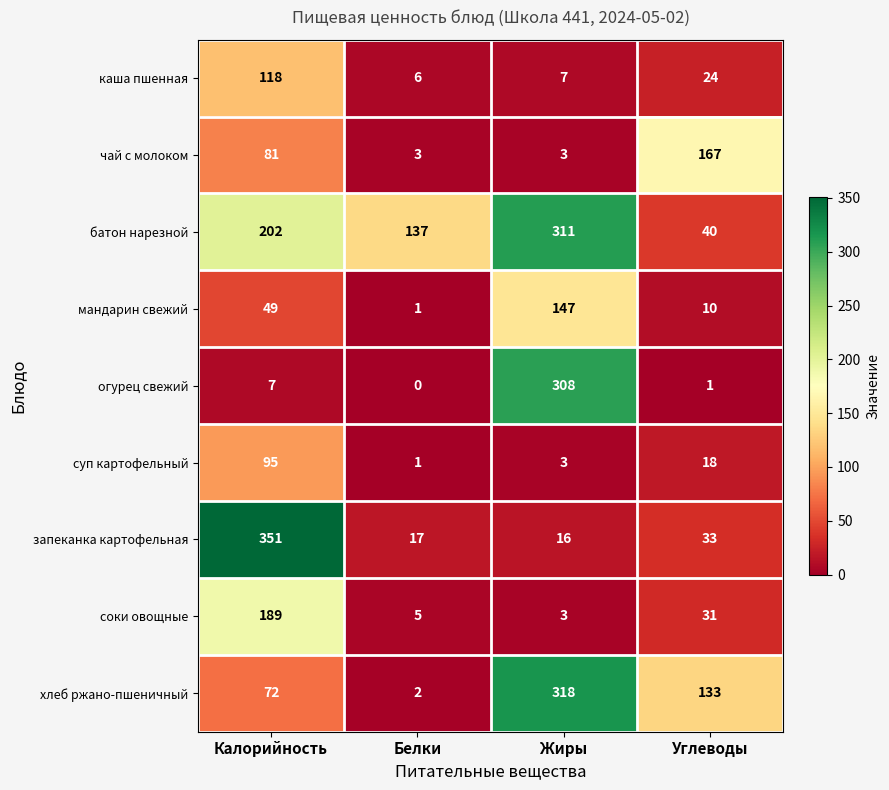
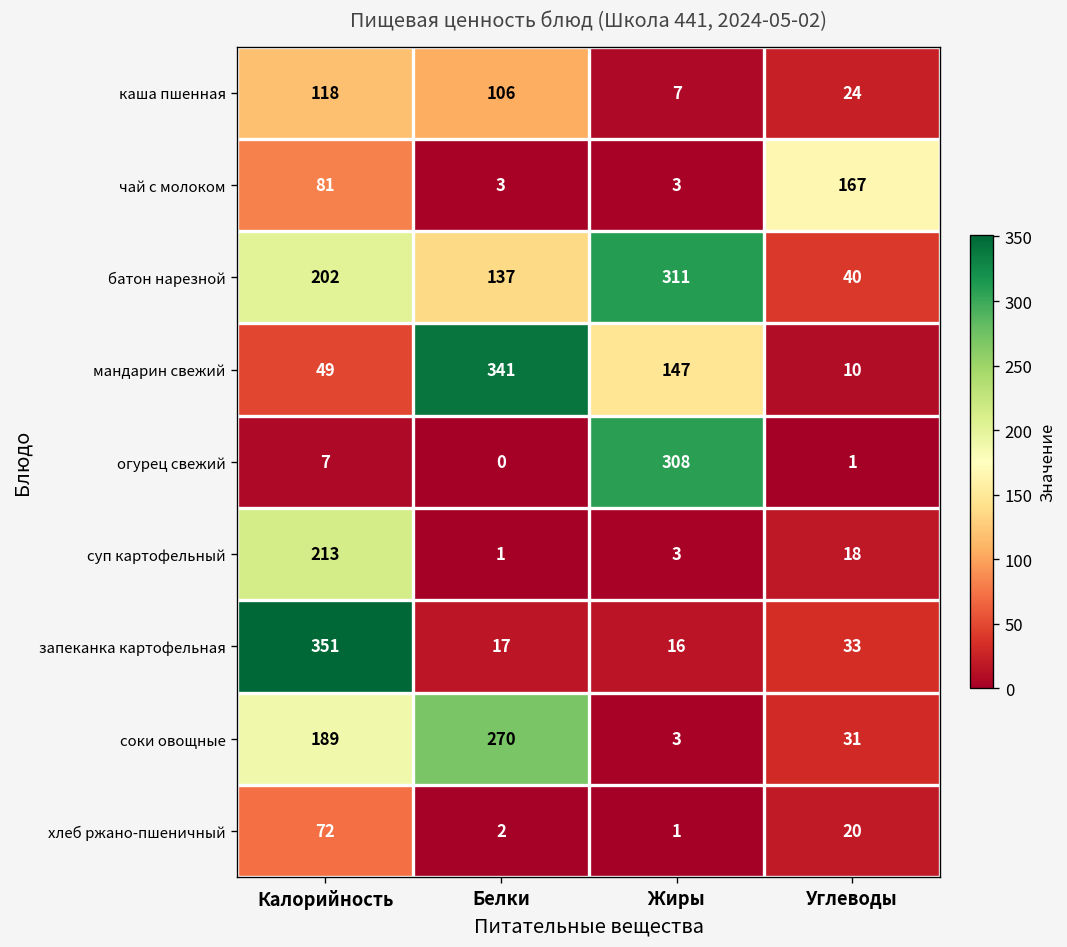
каша пшенная, Белки: 6 -> 106
мандарин свежий, Белки: 1 -> 341
суп картофельный, Калорийность: 95 -> 213
соки овощные, Белки: 5 -> 270
хлеб ржано-пшеничный, Жиры: 318 -> 1
хлеб ржано-пшеничный, Углеводы: 133 -> 20
